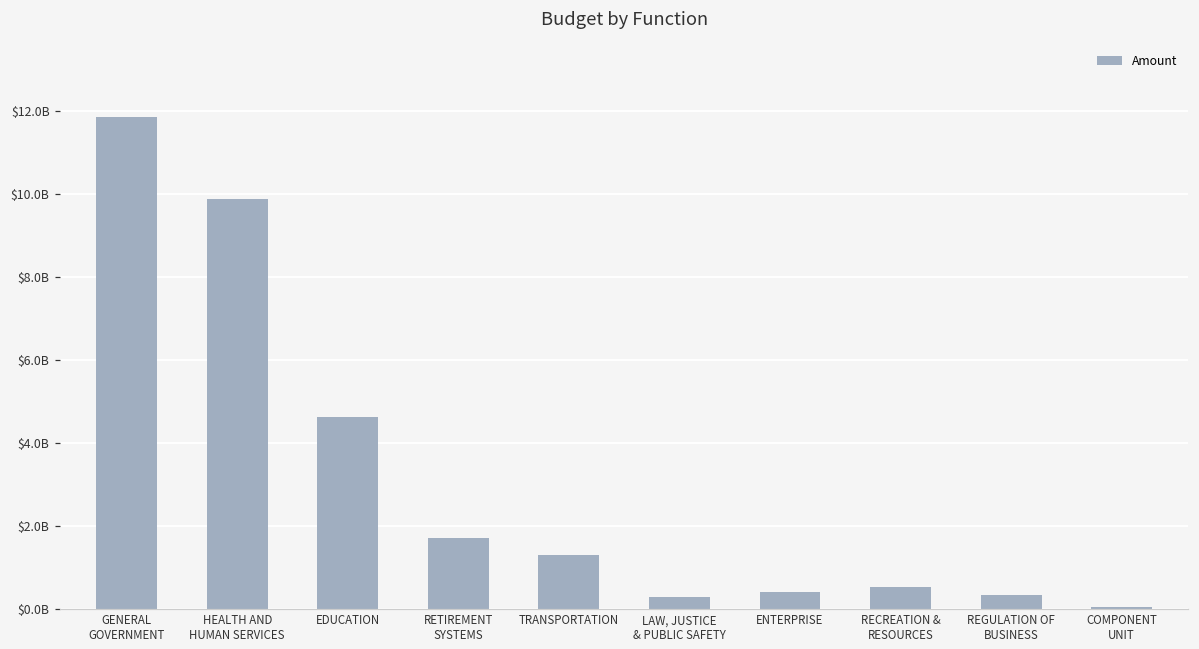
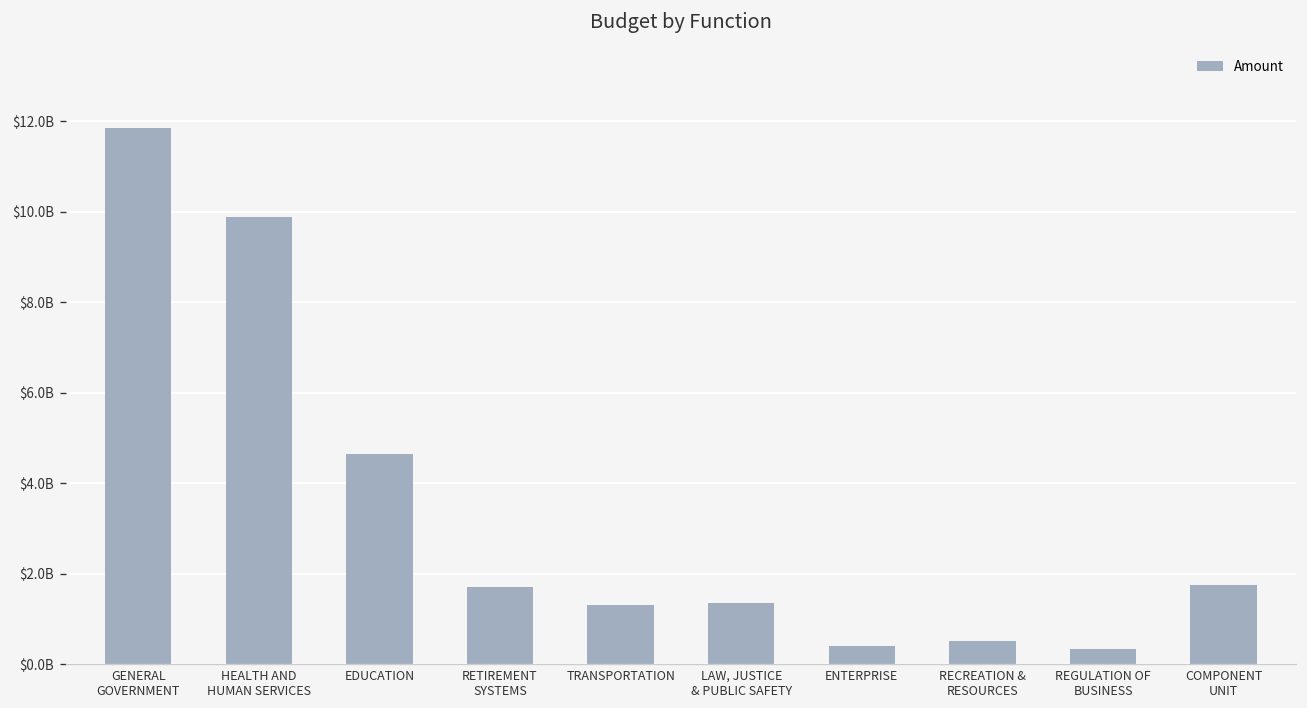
LAW, JUSTICE & PUBLIC SAFETY: $300000000 -> $1300000000
COMPONENT UNIT: $100000000 -> $1800000000
